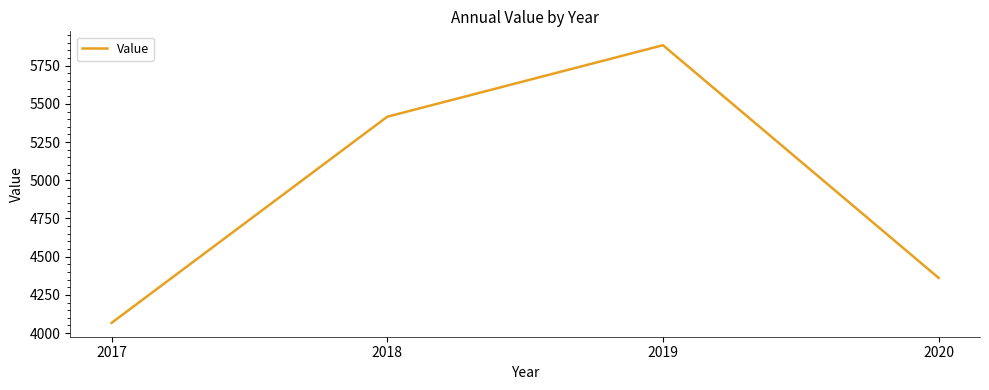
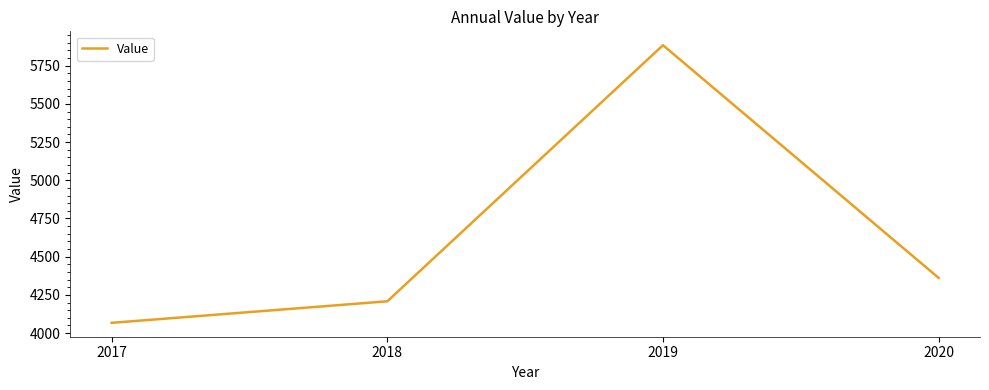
2018: 5420 -> 4210
